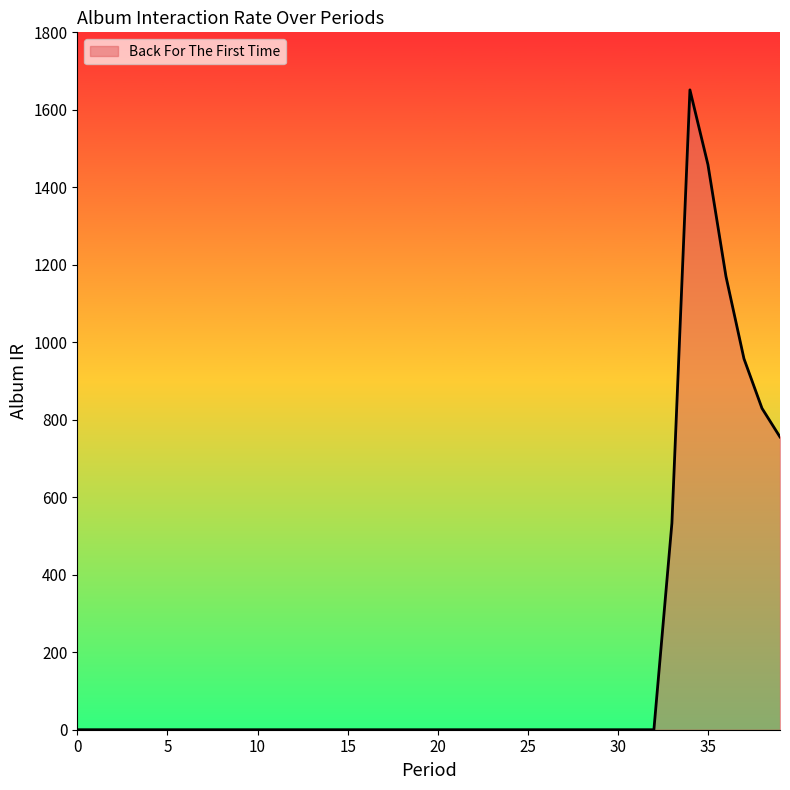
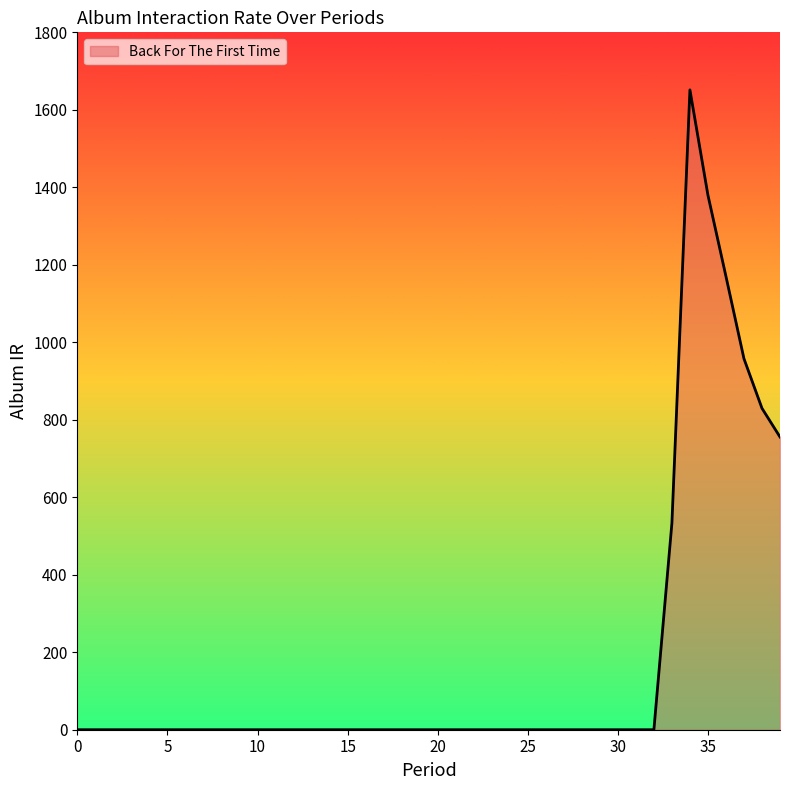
35: 1460 -> 1380
